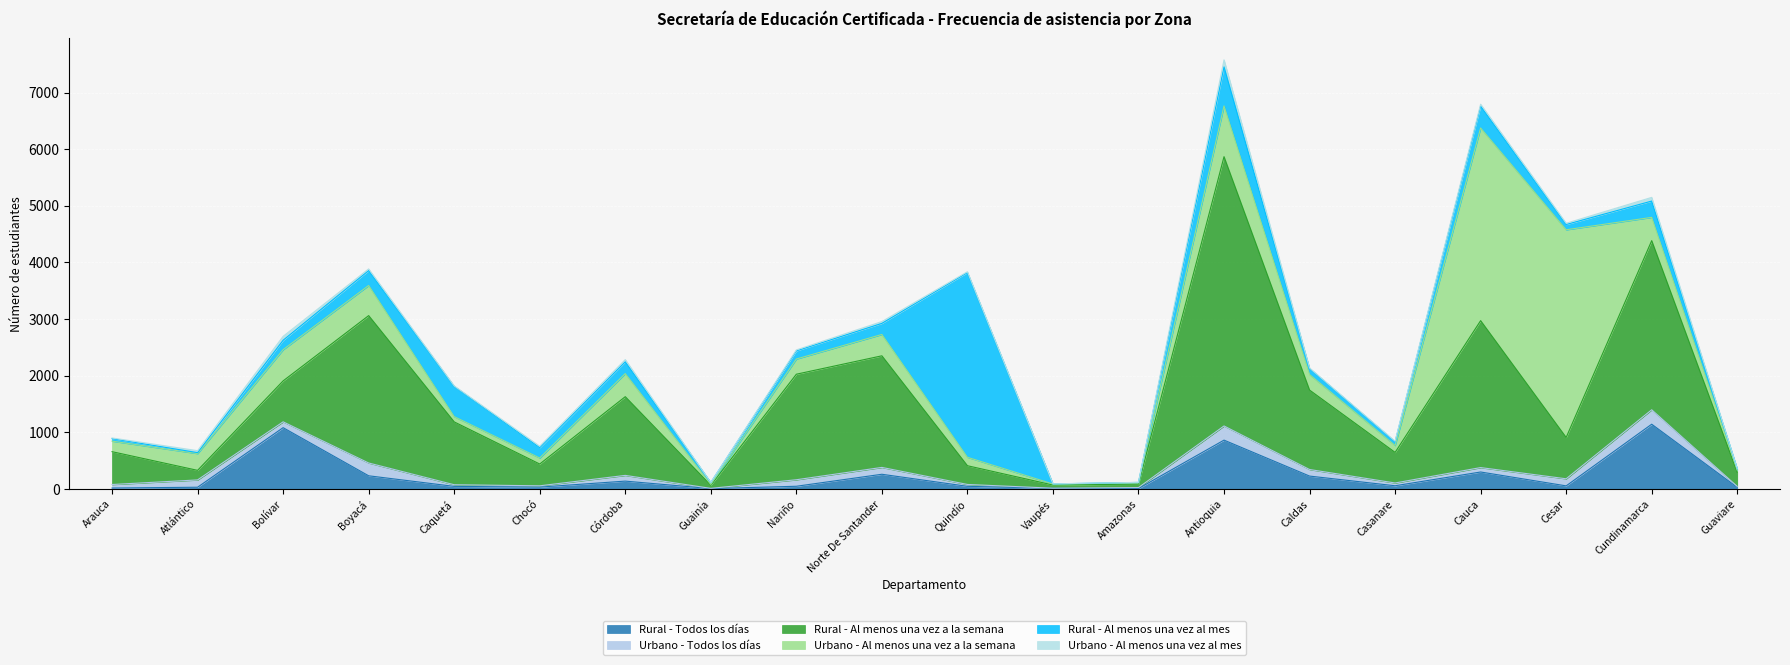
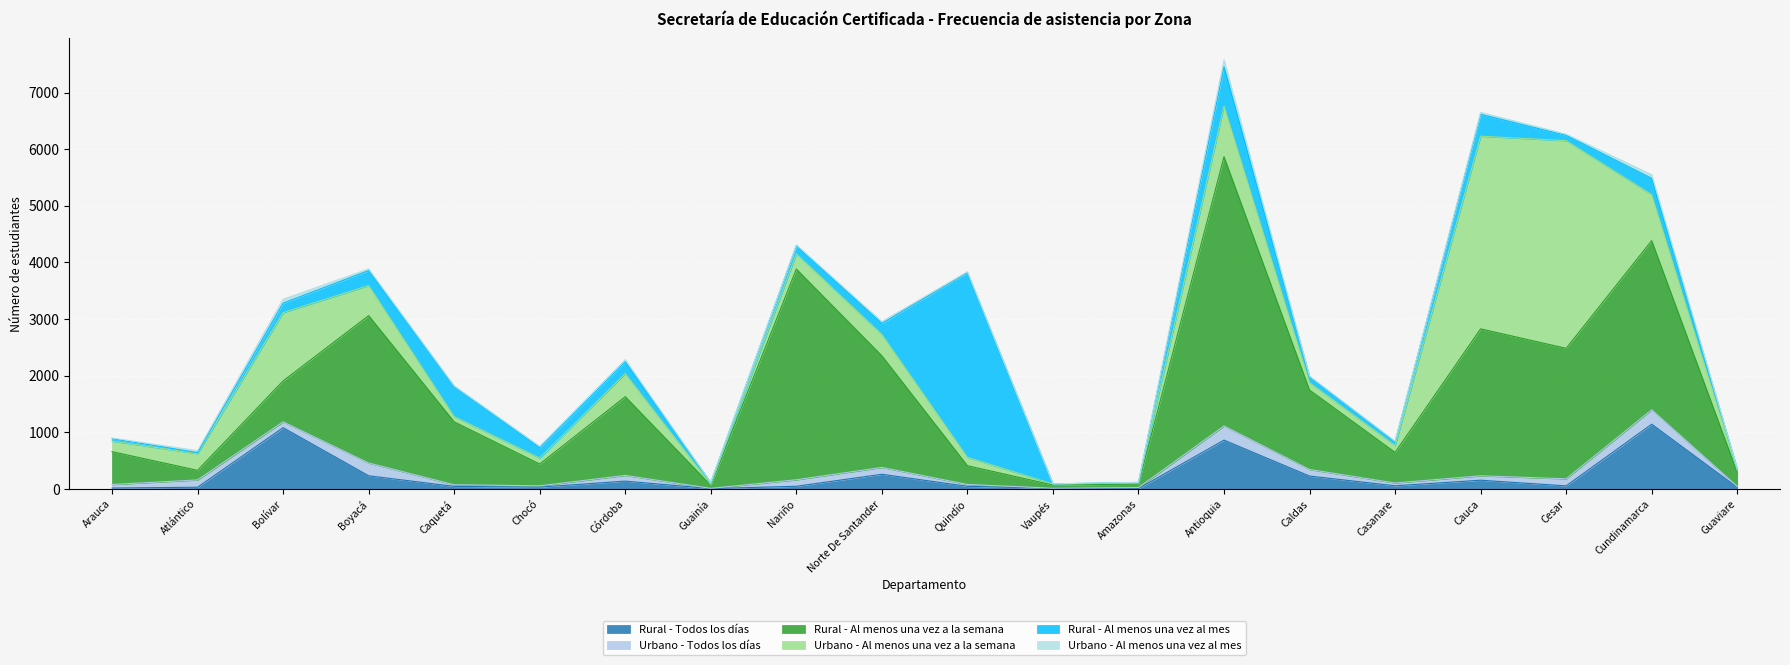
Urbano - Al menos una vez a la semana, Bolívar: 600 -> 1200
Rural - Al menos una vez a la semana, Nariño: 1900 -> 3700
Urbano - Al menos una vez a la semana, Caldas: 300 -> 100
Rural - Todos los días, Cauca: 300 -> 200
Rural - Al menos una vez a la semana, Cesar: 700 -> 2300
Urbano - Al menos una vez a la semana, Cundinamarca: 400 -> 800
